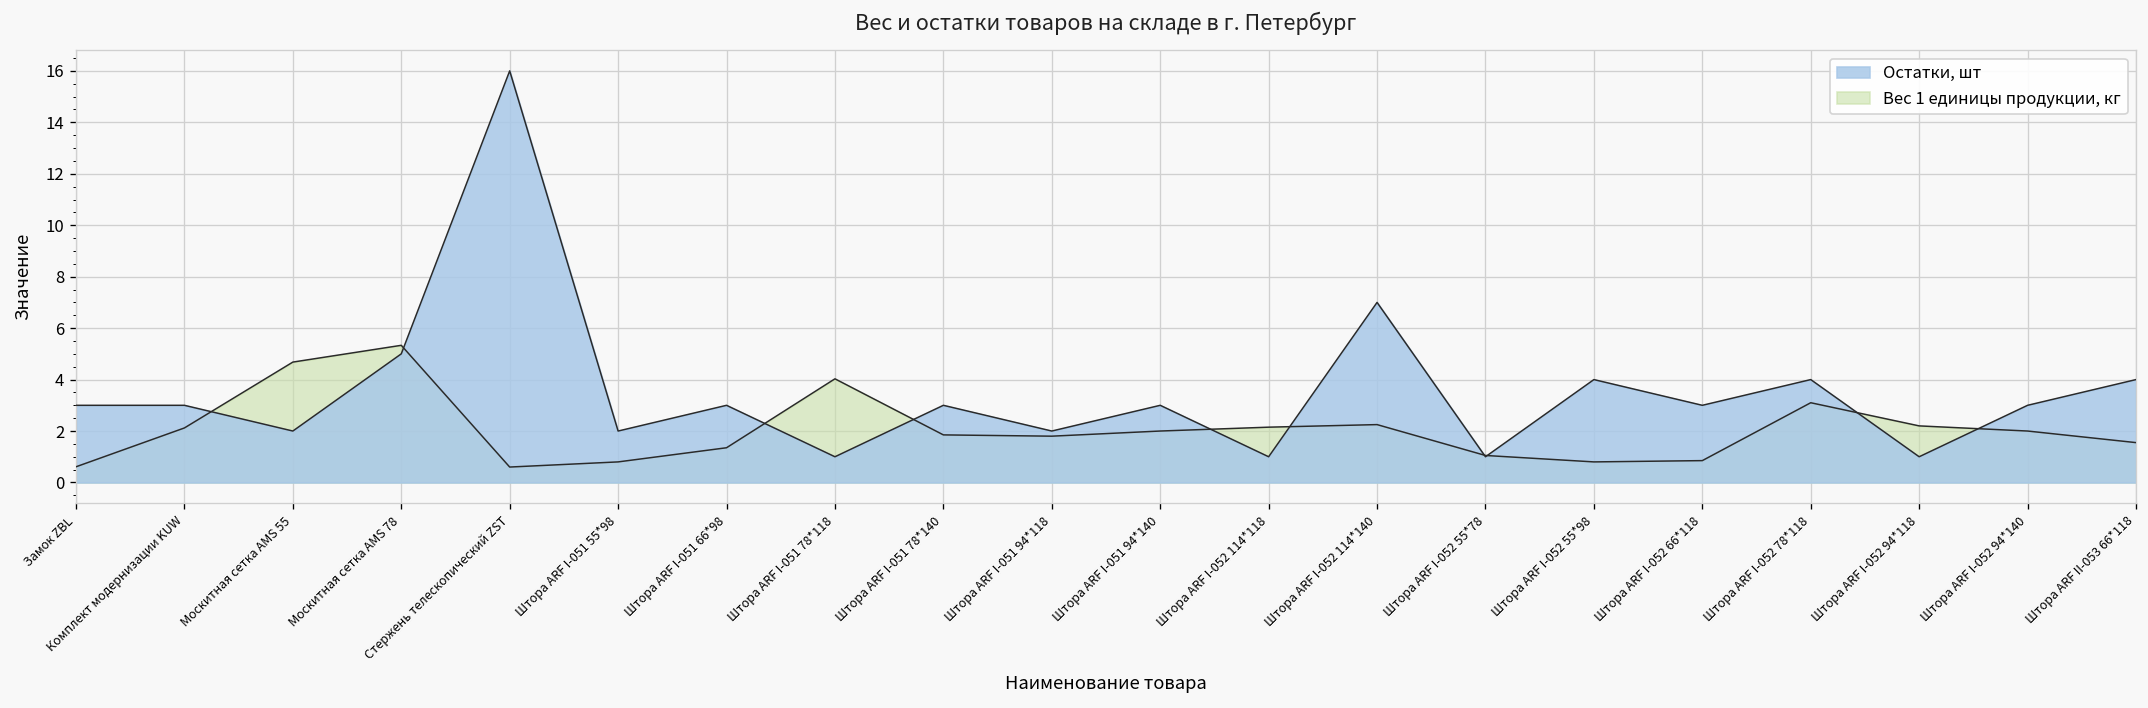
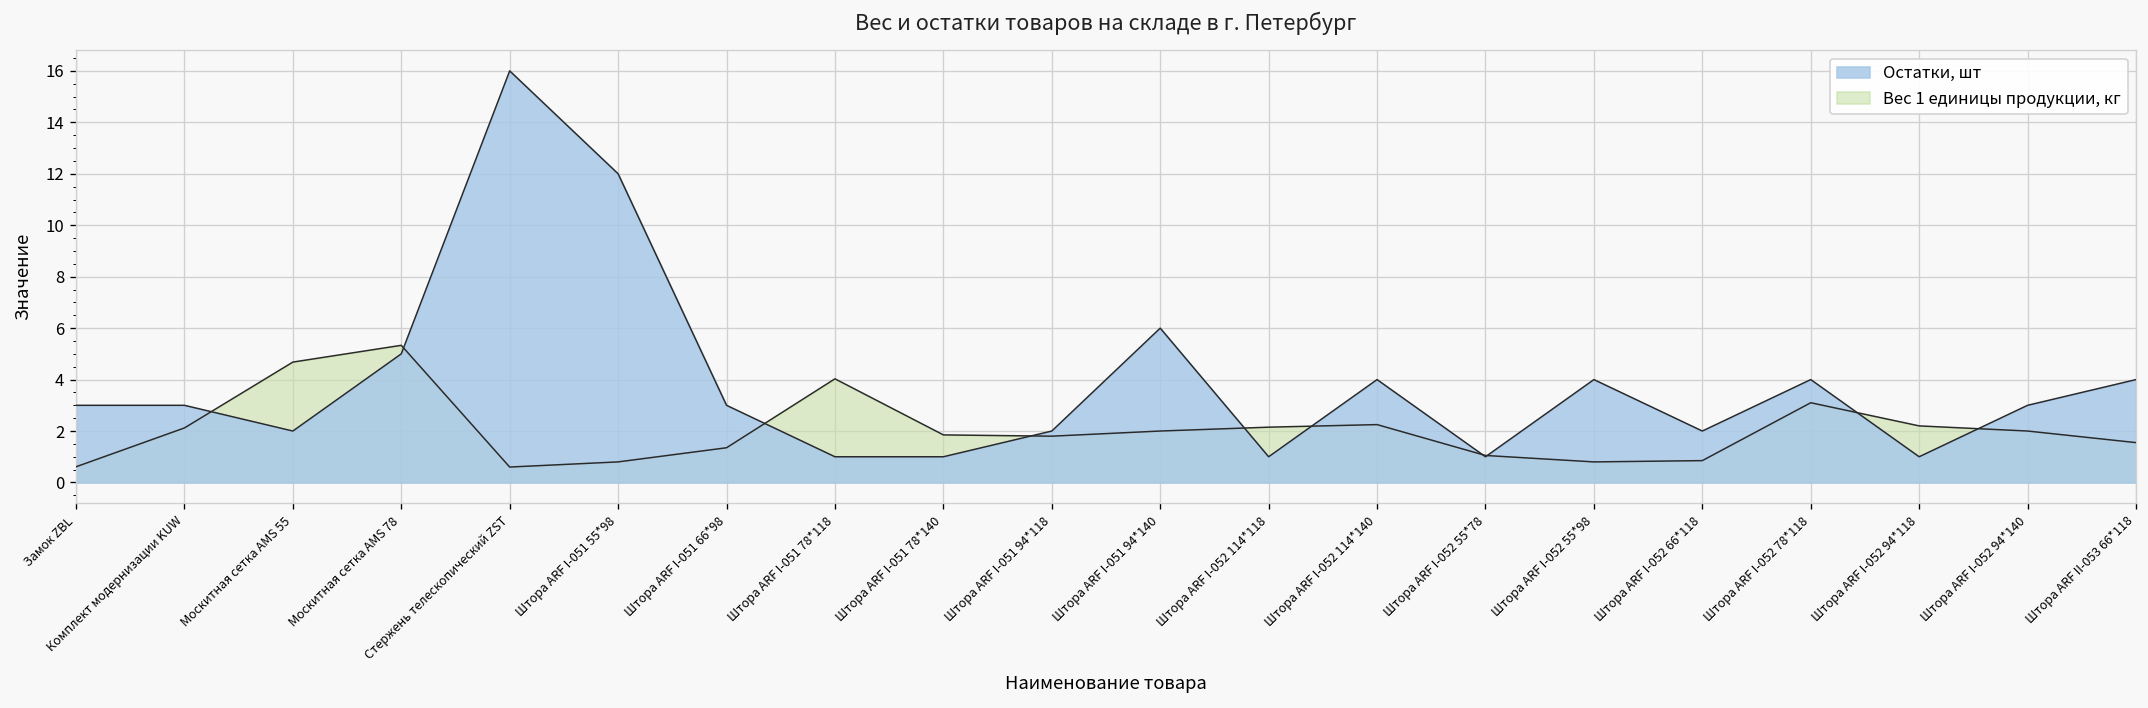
Остатки, шт, Штора ARF I-051 55*98: 2 -> 12
Остатки, шт, Штора ARF I-051 78*140: 3 -> 1
Остатки, шт, Штора ARF I-051 94*140: 3 -> 6
Остатки, шт, Штора ARF I-052 114*140: 7 -> 4
Остатки, шт, Штора ARF I-052 66*118: 3 -> 2
